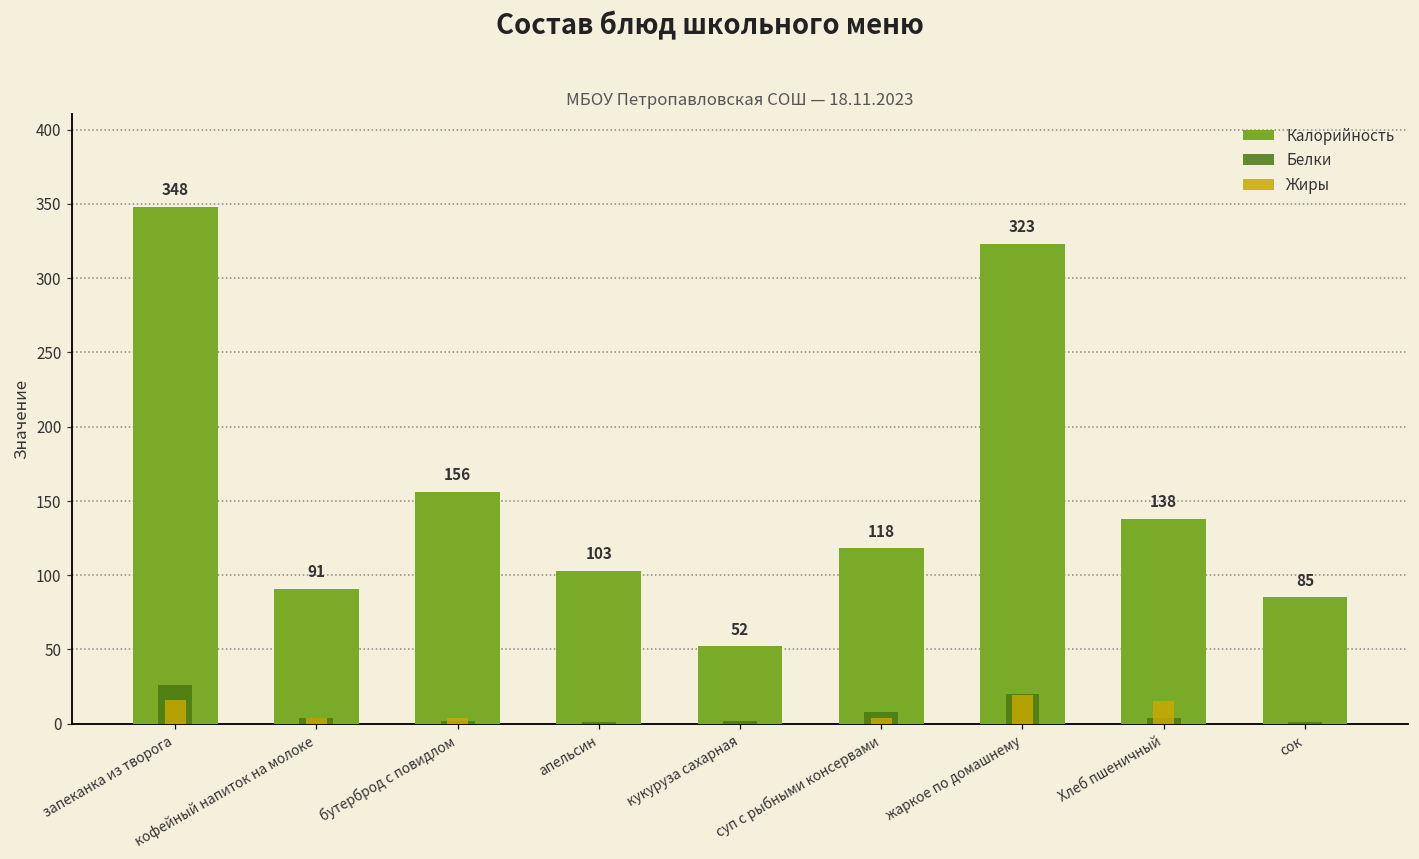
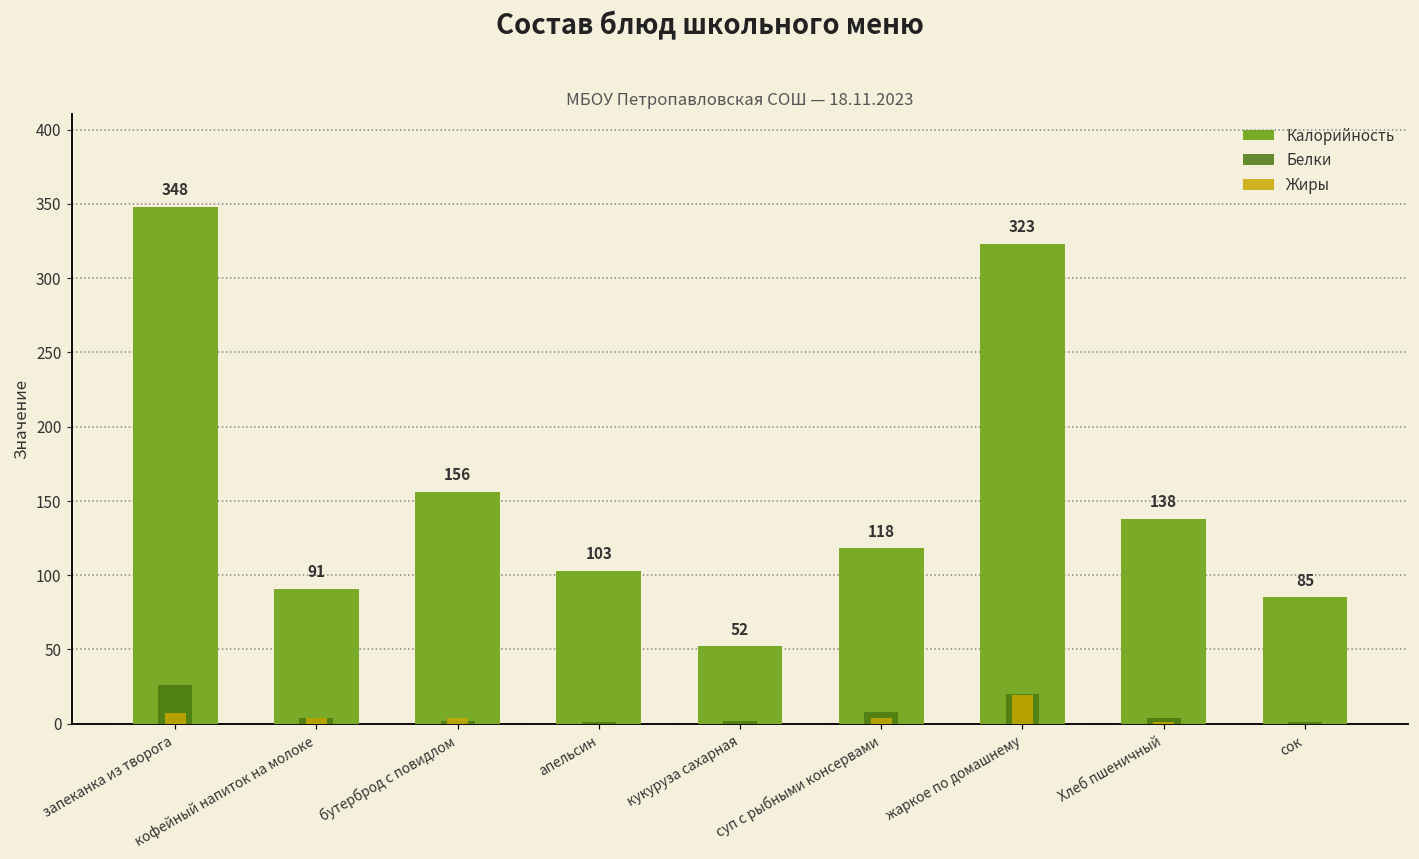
Жиры, запеканка из творога: 16 -> 7
Жиры, Хлеб пшеничный: 15 -> 1
